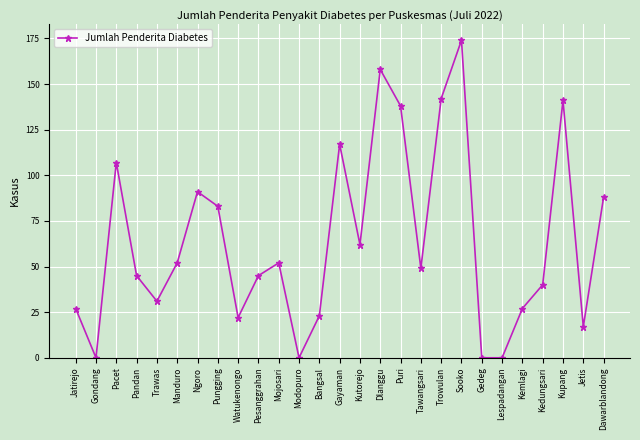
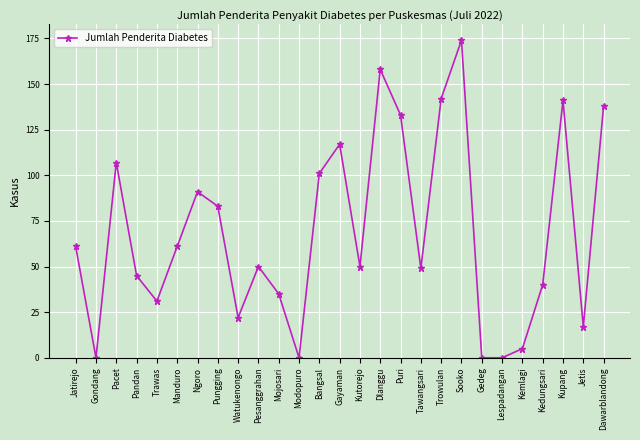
Jatirejo: 27 -> 61
Manduro: 52 -> 61
Pesanggrahan: 45 -> 50
Mojosari: 52 -> 35
Bangsal: 23 -> 101
Kutorejo: 62 -> 50
Puri: 138 -> 133
Kemlagi: 27 -> 5
Dawarblandong: 88 -> 138
